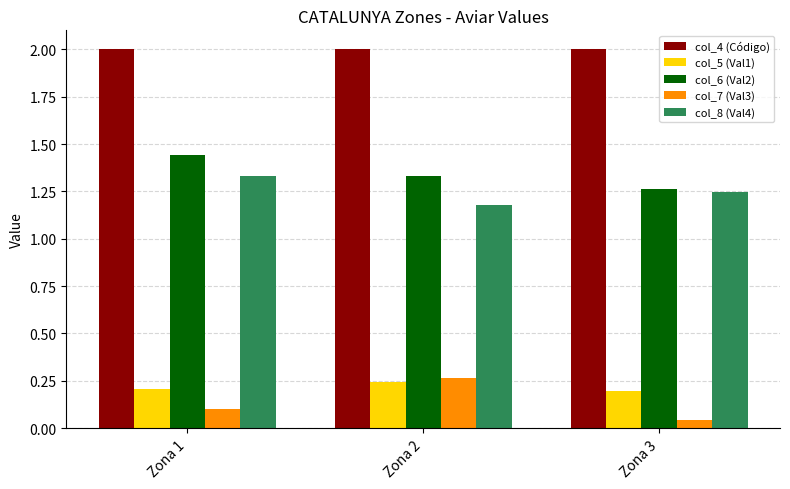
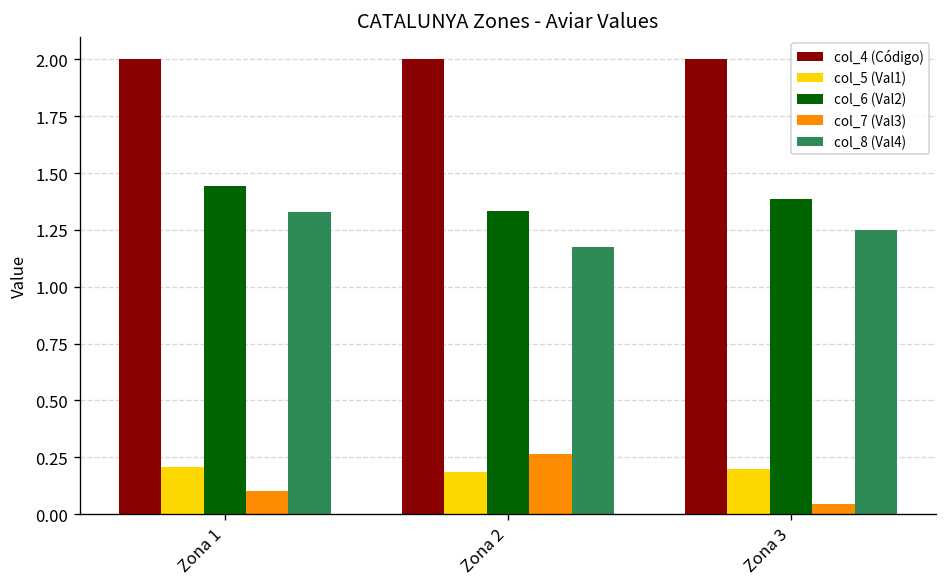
col_5 (Val1), Zona 2: 0.25 -> 0.18
col_6 (Val2), Zona 3: 1.26 -> 1.39
